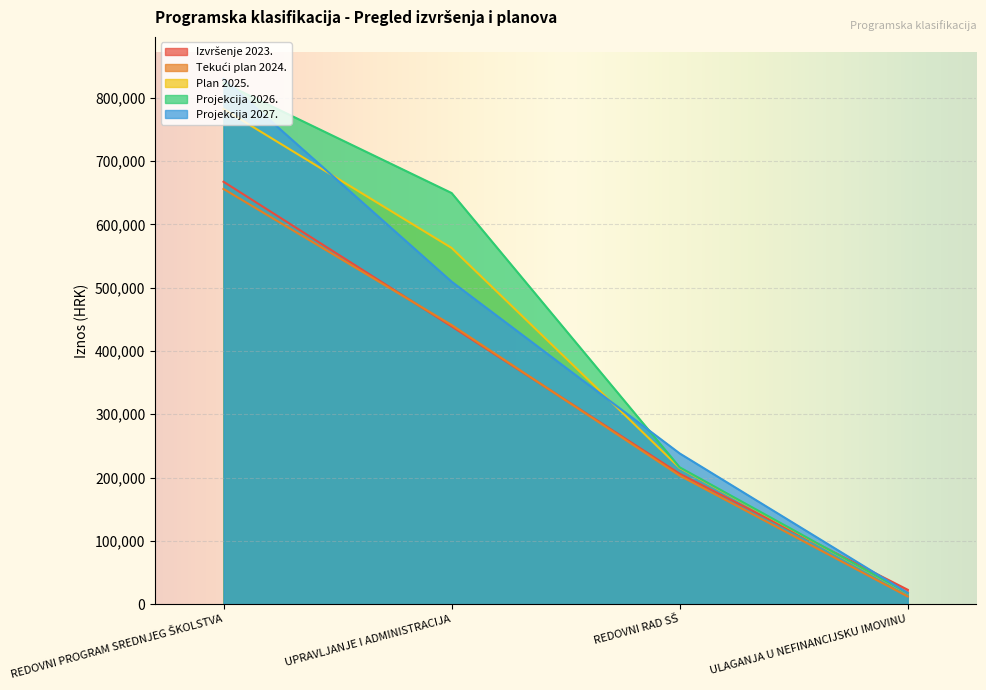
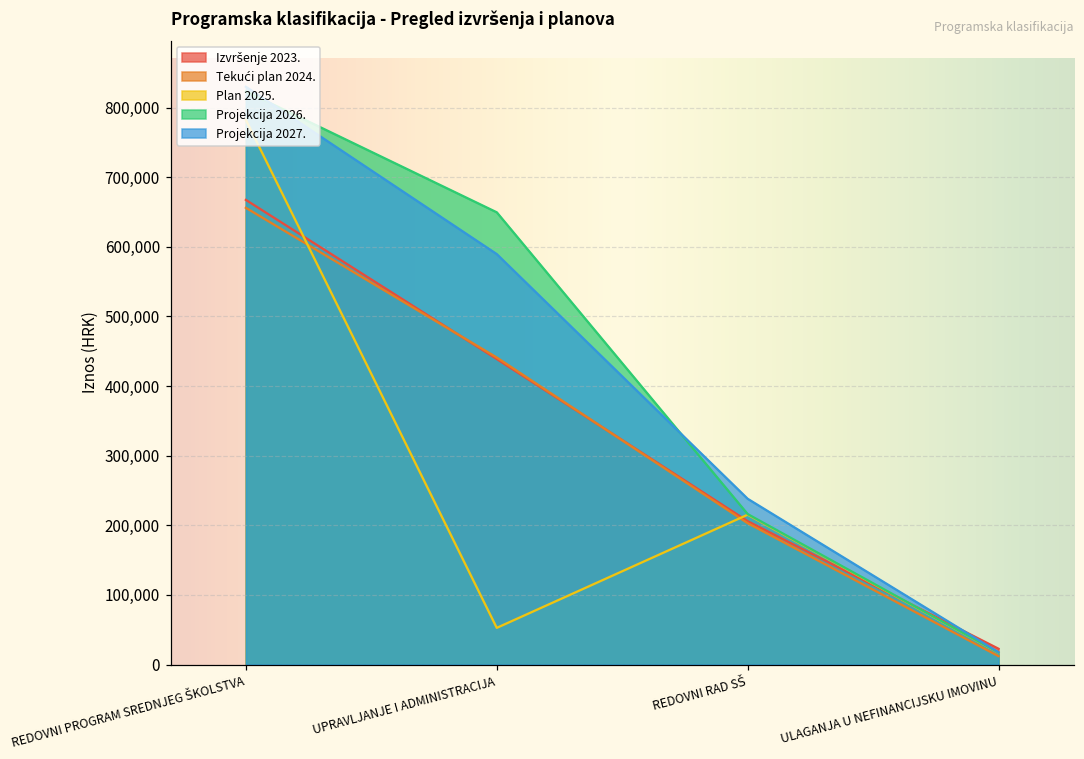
Plan 2025., UPRAVLJANJE I ADMINISTRACIJA: 560,000 -> 50,000
Projekcija 2027., UPRAVLJANJE I ADMINISTRACIJA: 510,000 -> 590,000
